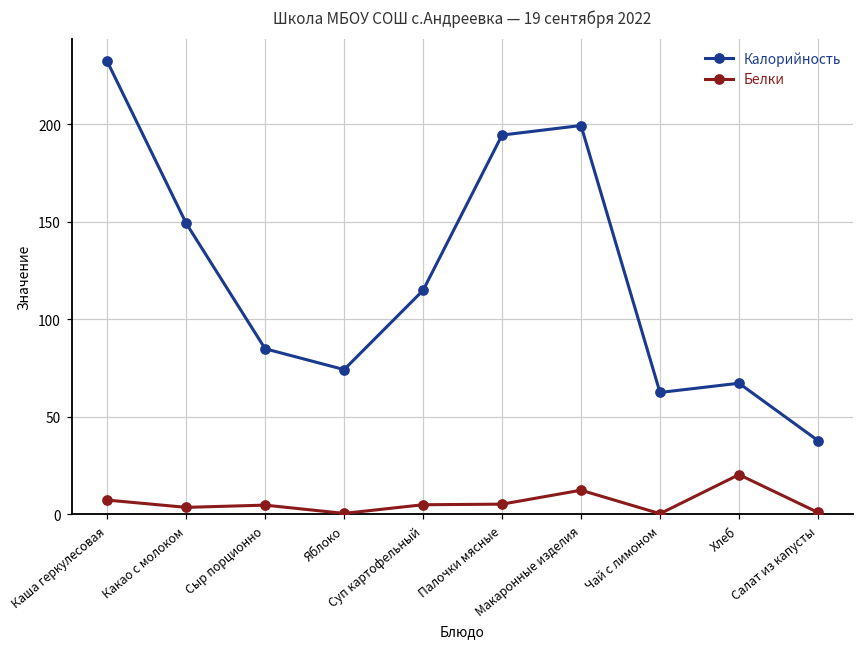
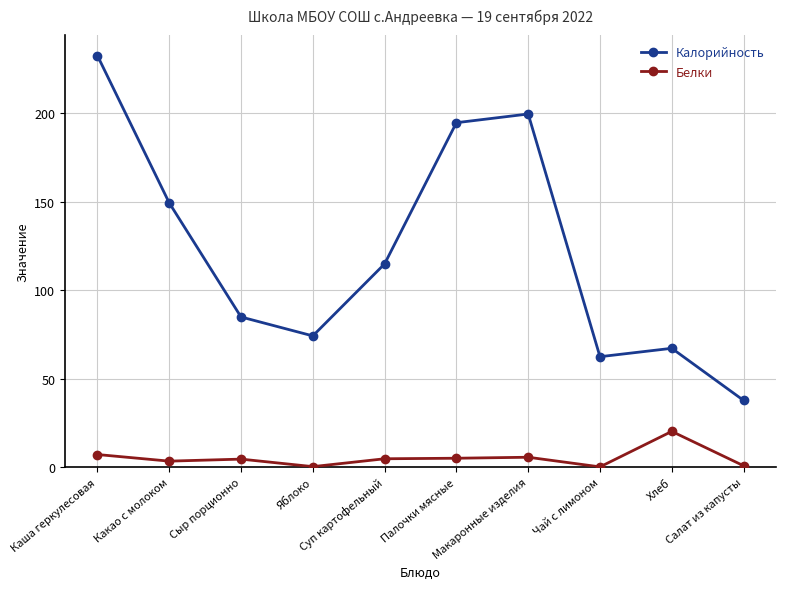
Белки, Макаронные изделия: 12 -> 6
